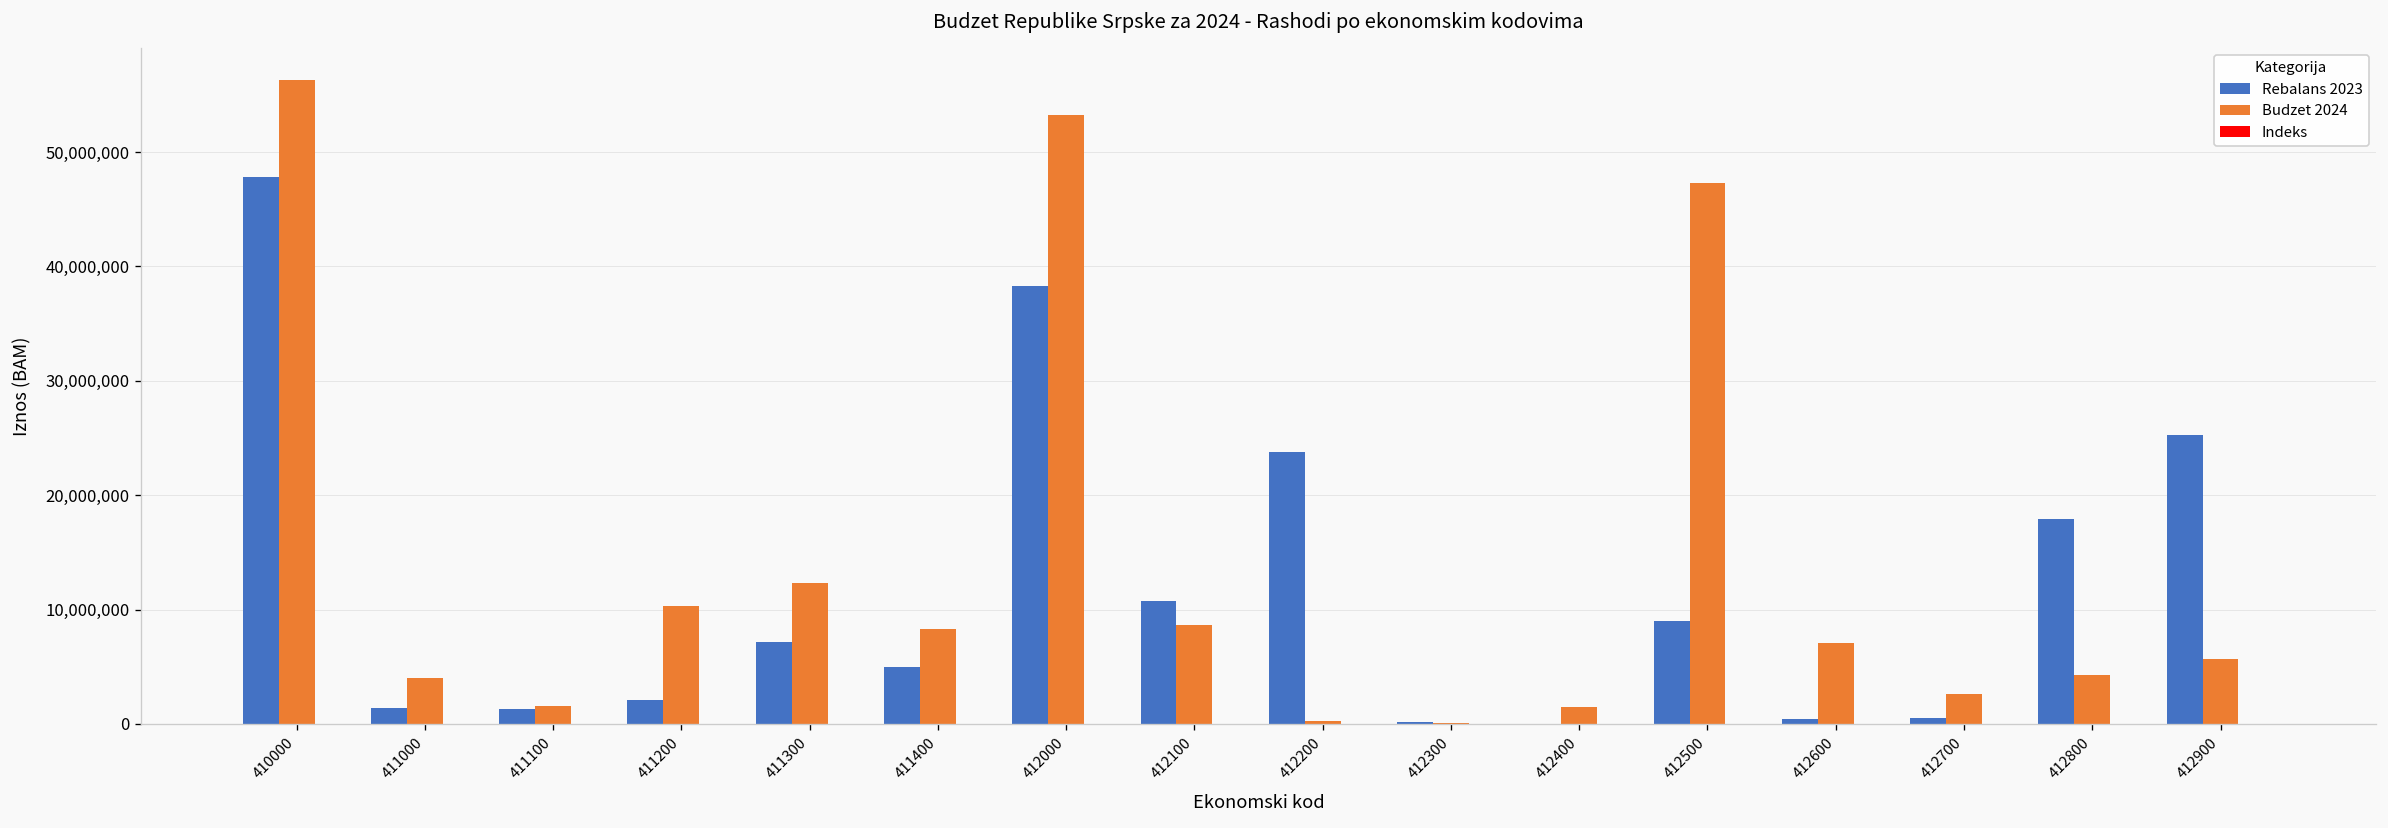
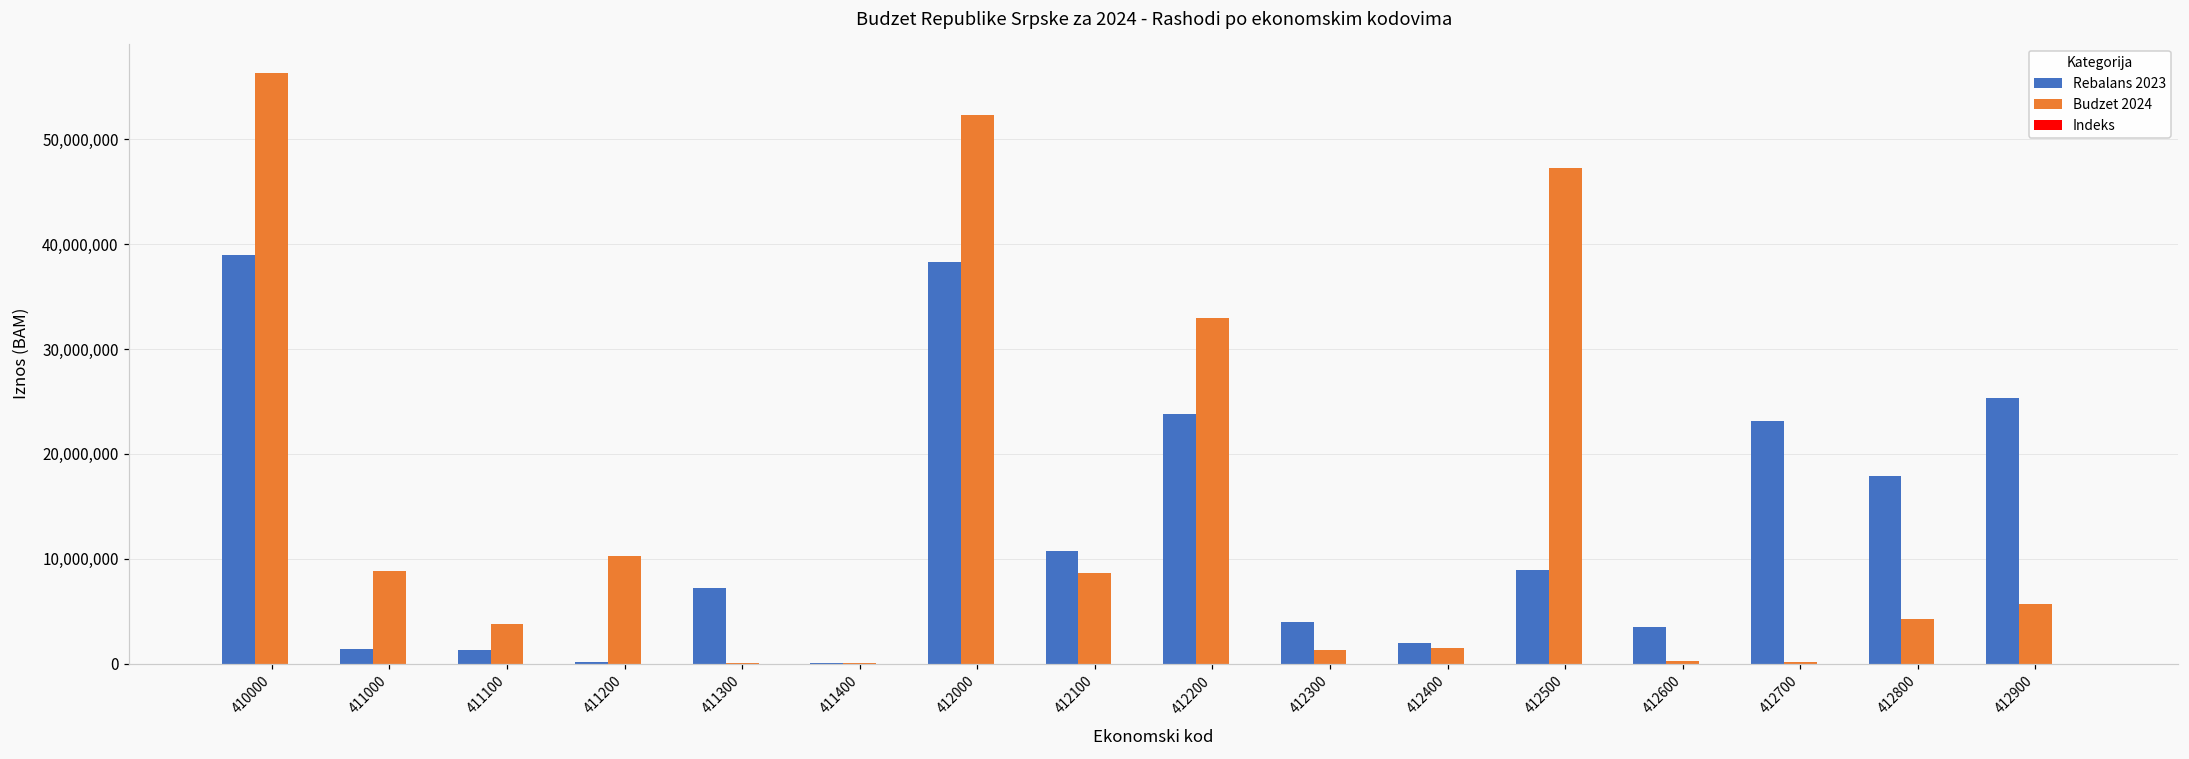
Rebalans 2023, 410000: 48,000,000 -> 39,000,000
Budzet 2024, 411000: 4,000,000 -> 9,000,000
Budzet 2024, 411100: 2,000,000 -> 4,000,000
Rebalans 2023, 411200: 2,000,000 -> 0
Budzet 2024, 411300: 12,000,000 -> 0
Rebalans 2023, 411400: 5,000,000 -> 0
Budzet 2024, 411400: 8,000,000 -> 0
Budzet 2024, 412000: 53,000,000 -> 52,000,000
Budzet 2024, 412200: 0 -> 33,000,000
Rebalans 2023, 412300: 0 -> 4,000,000
Budzet 2024, 412300: 0 -> 1,000,000
Rebalans 2023, 412400: 0 -> 2,000,000
Rebalans 2023, 412600: 0 -> 3,000,000
Budzet 2024, 412600: 7,000,000 -> 0
Rebalans 2023, 412700: 1,000,000 -> 23,000,000
Budzet 2024, 412700: 3,000,000 -> 0
